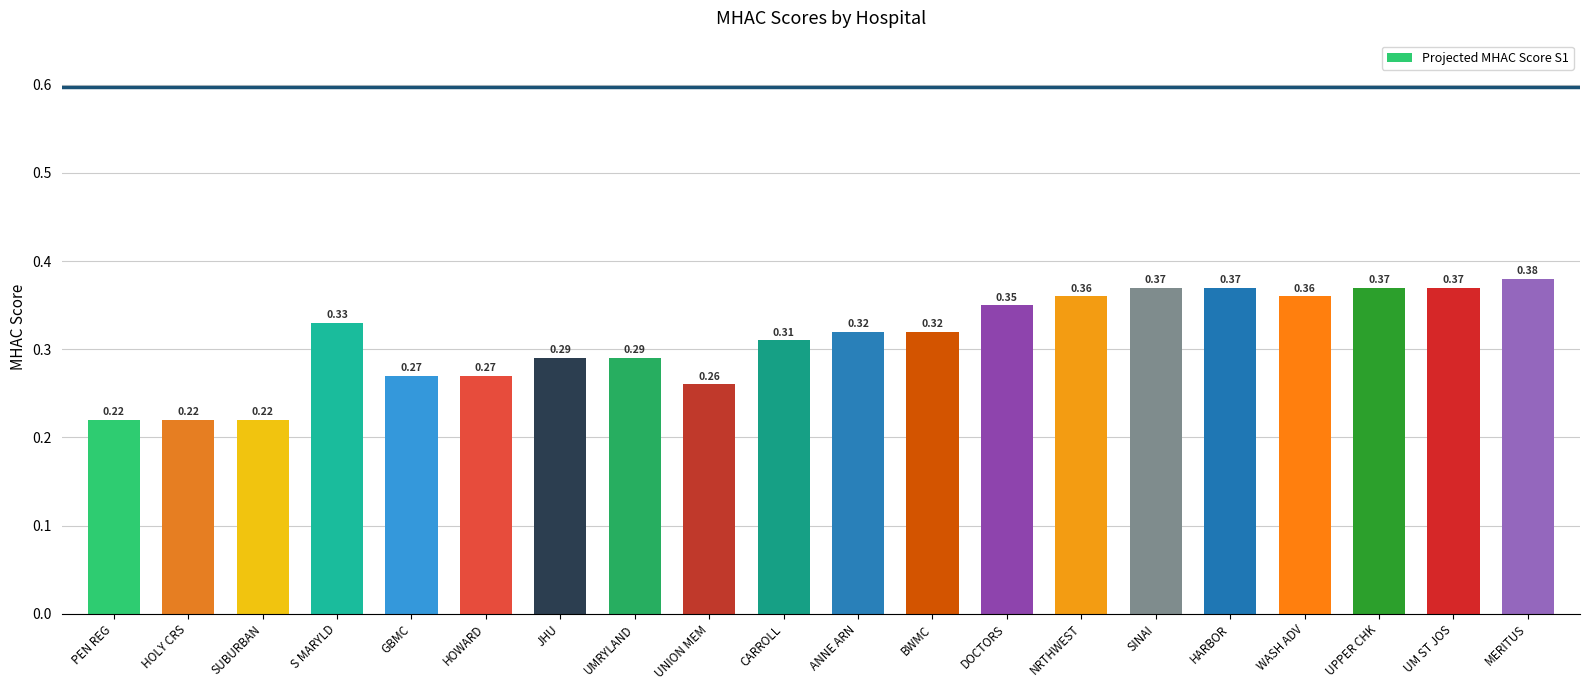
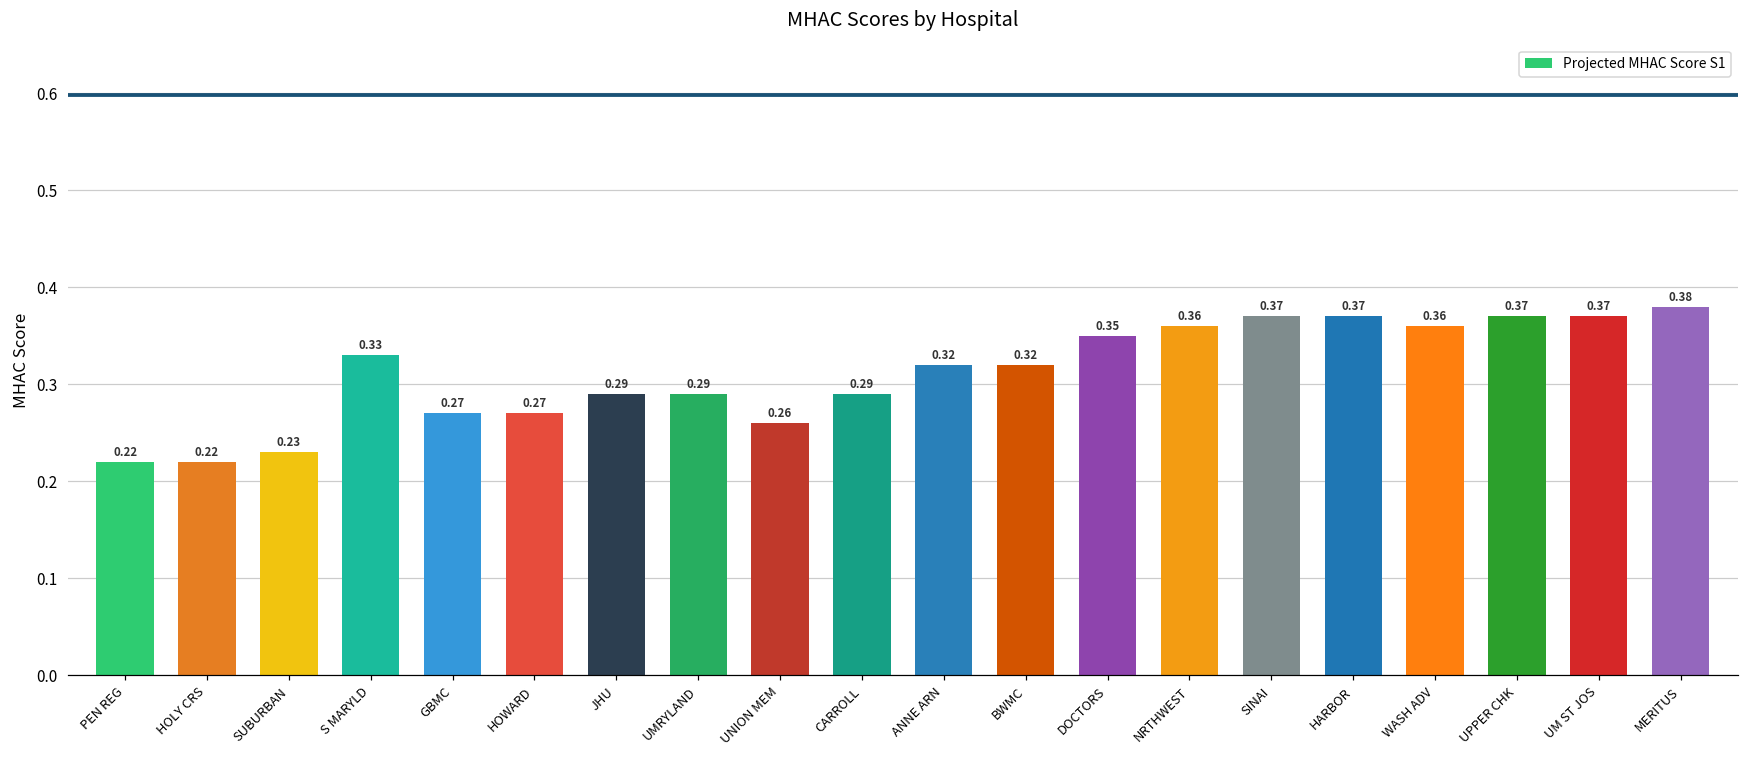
SUBURBAN: 0.22 -> 0.23
CARROLL: 0.31 -> 0.29
